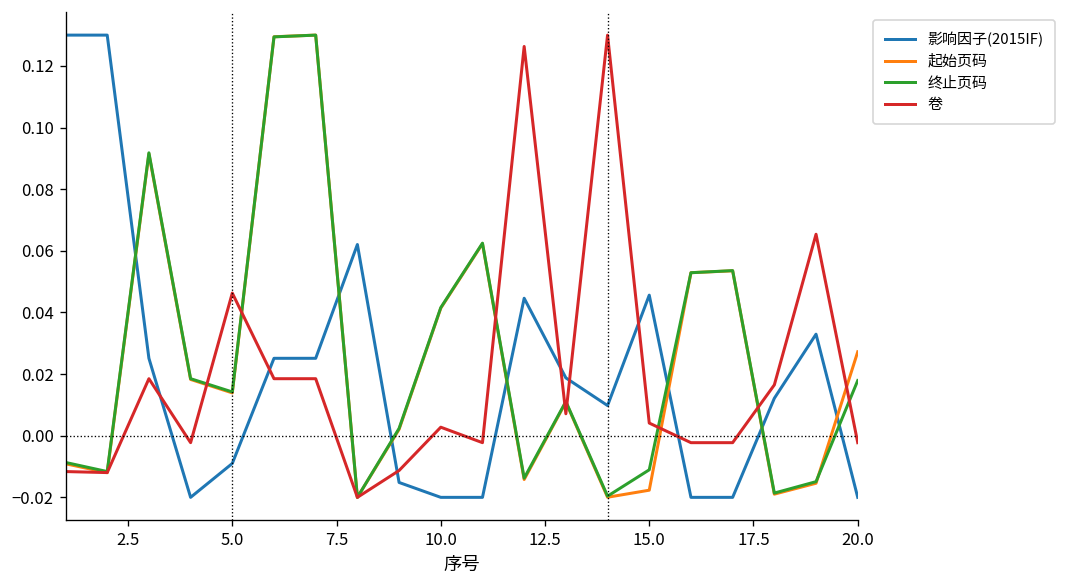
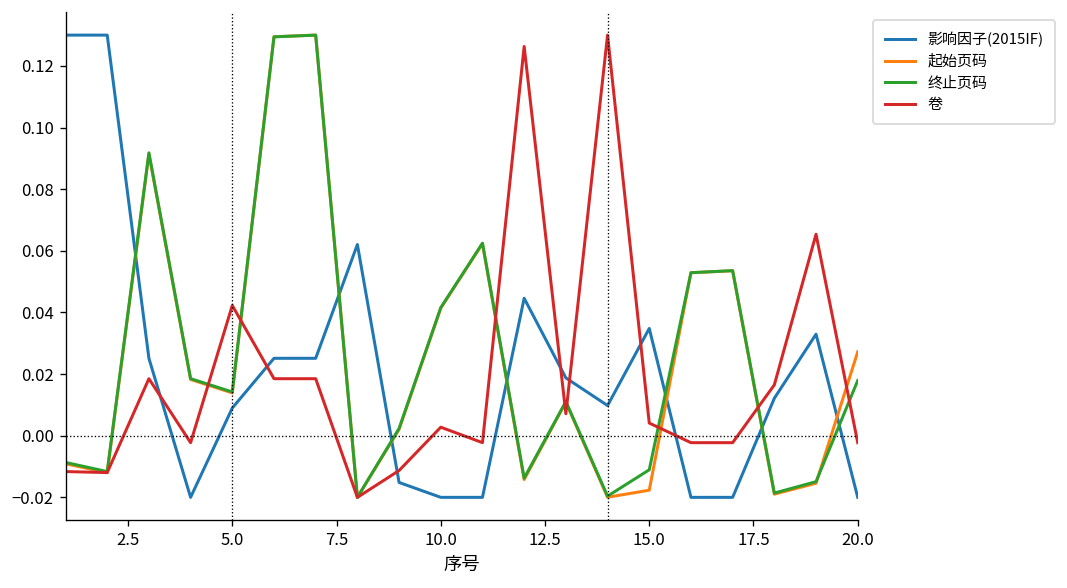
影响因子(2015IF), 5.0: -0.009 -> 0.009
卷, 5.0: 0.046 -> 0.042
影响因子(2015IF), 15.0: 0.046 -> 0.035
